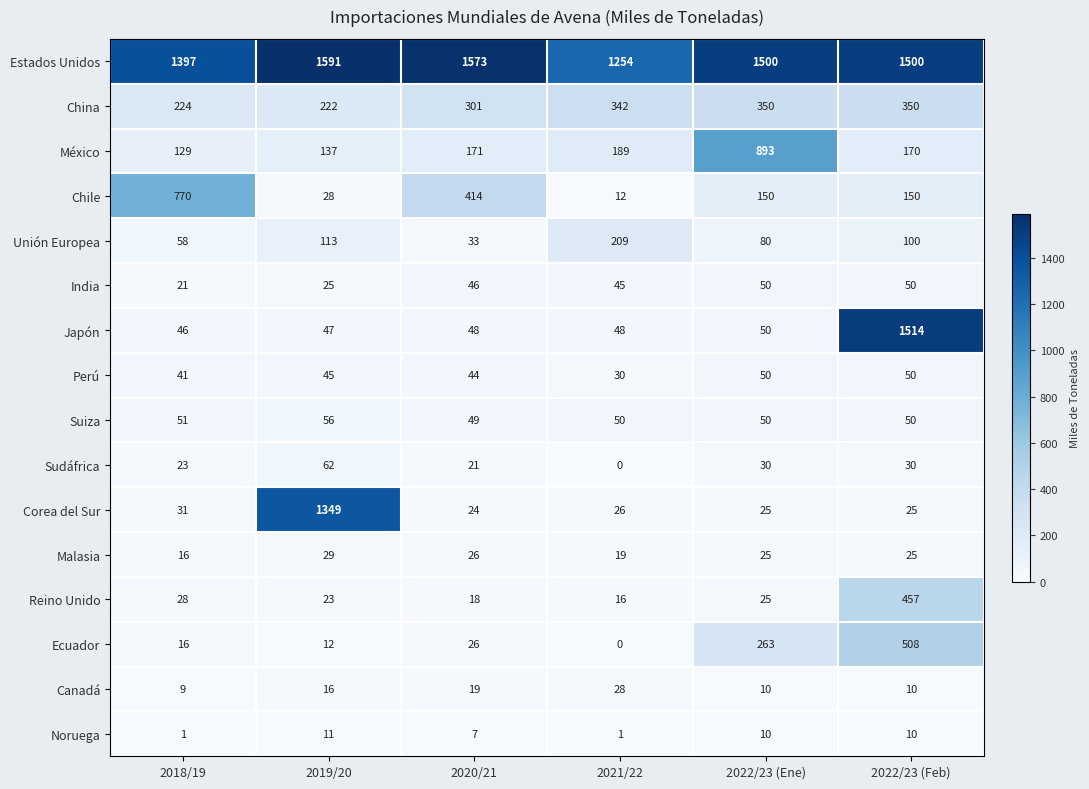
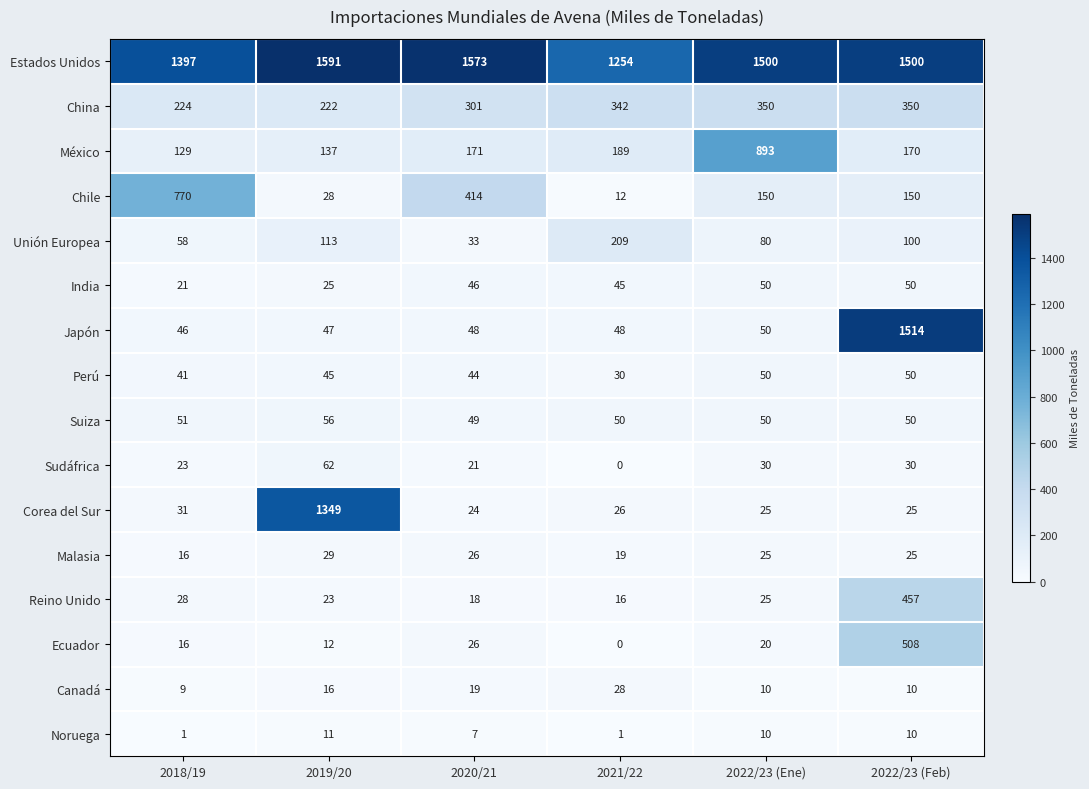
Ecuador, 2022/23 (Ene): 263 -> 20
